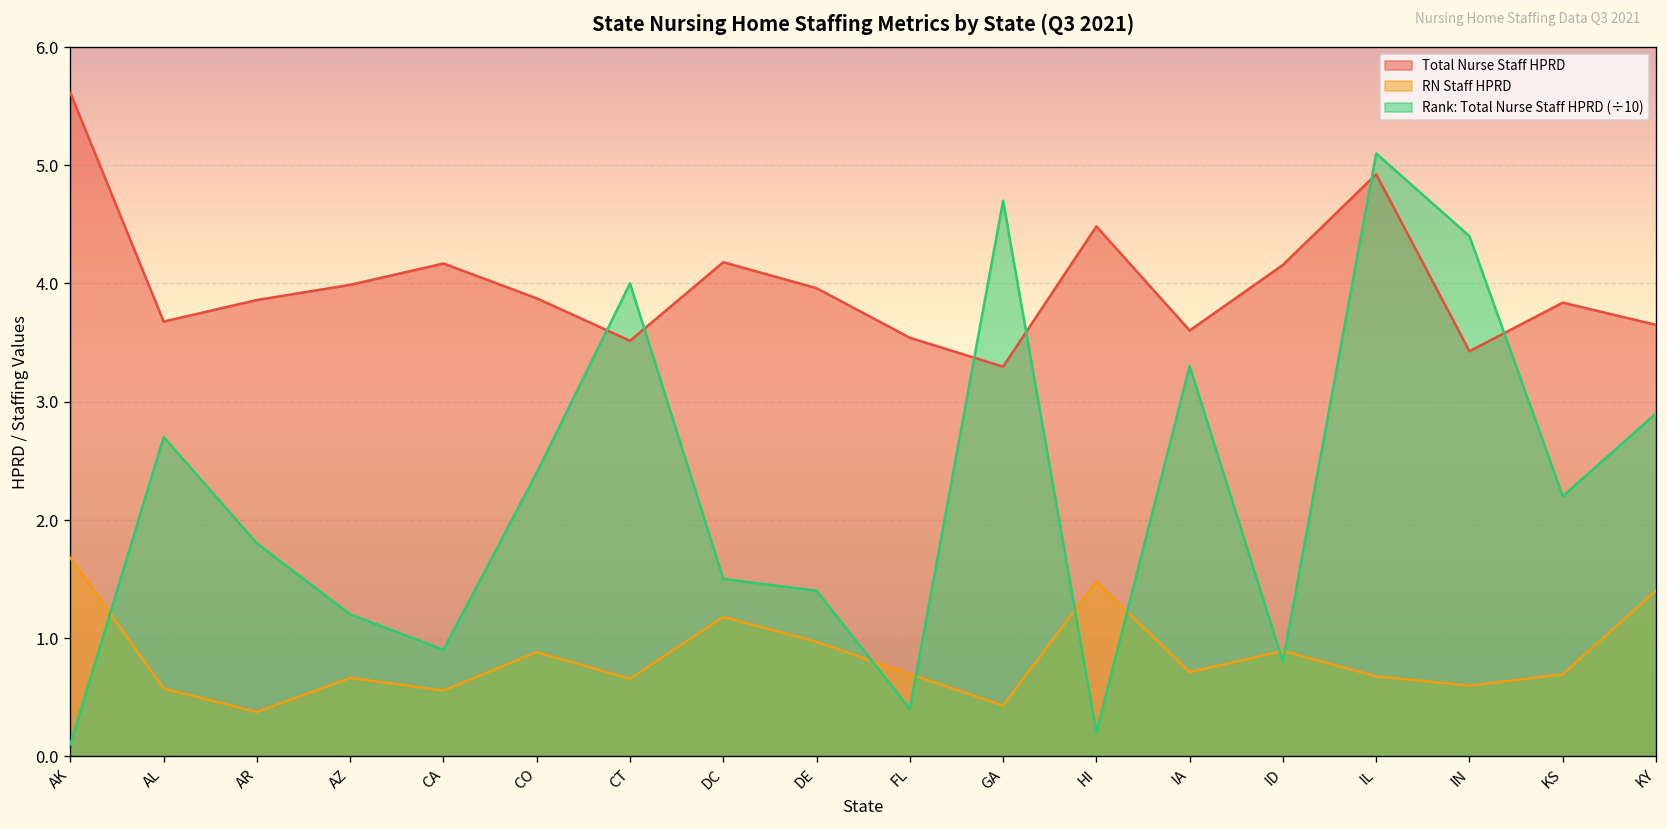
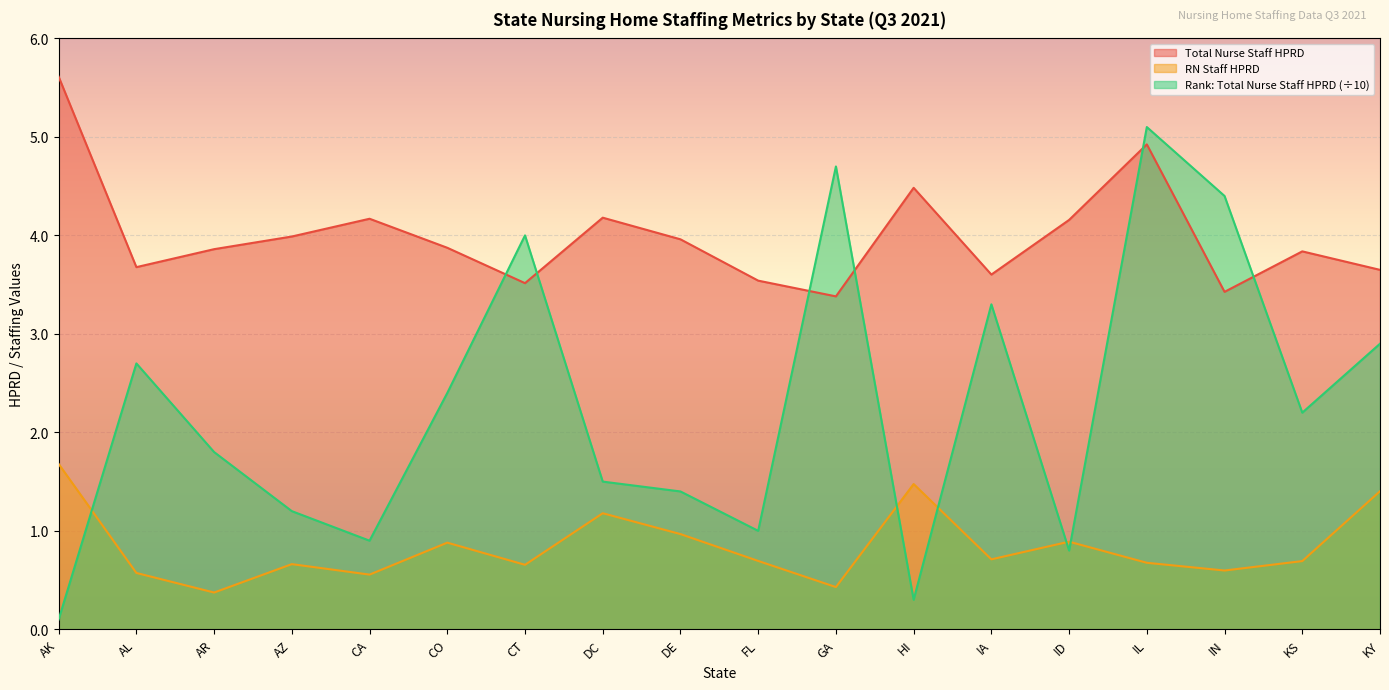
Rank: Total Nurse Staff HPRD (÷10), FL: 0.4 -> 1.0
Total Nurse Staff HPRD, GA: 3.3 -> 3.4
Rank: Total Nurse Staff HPRD (÷10), HI: 0.2 -> 0.3
